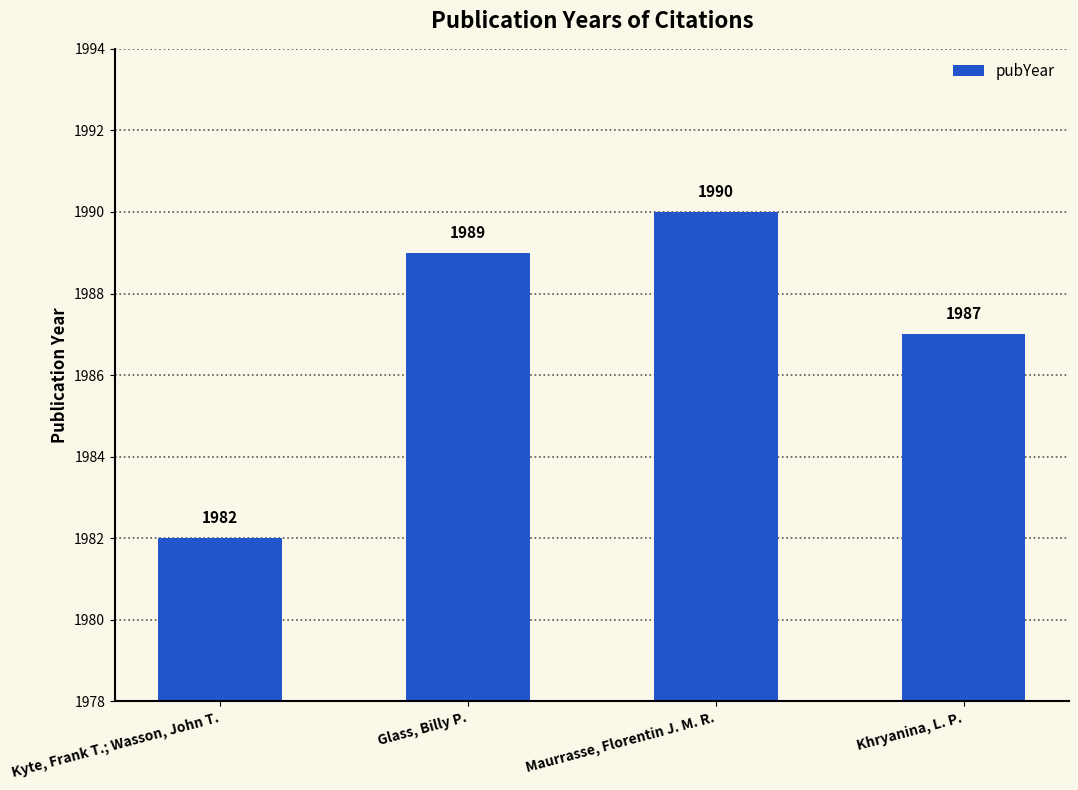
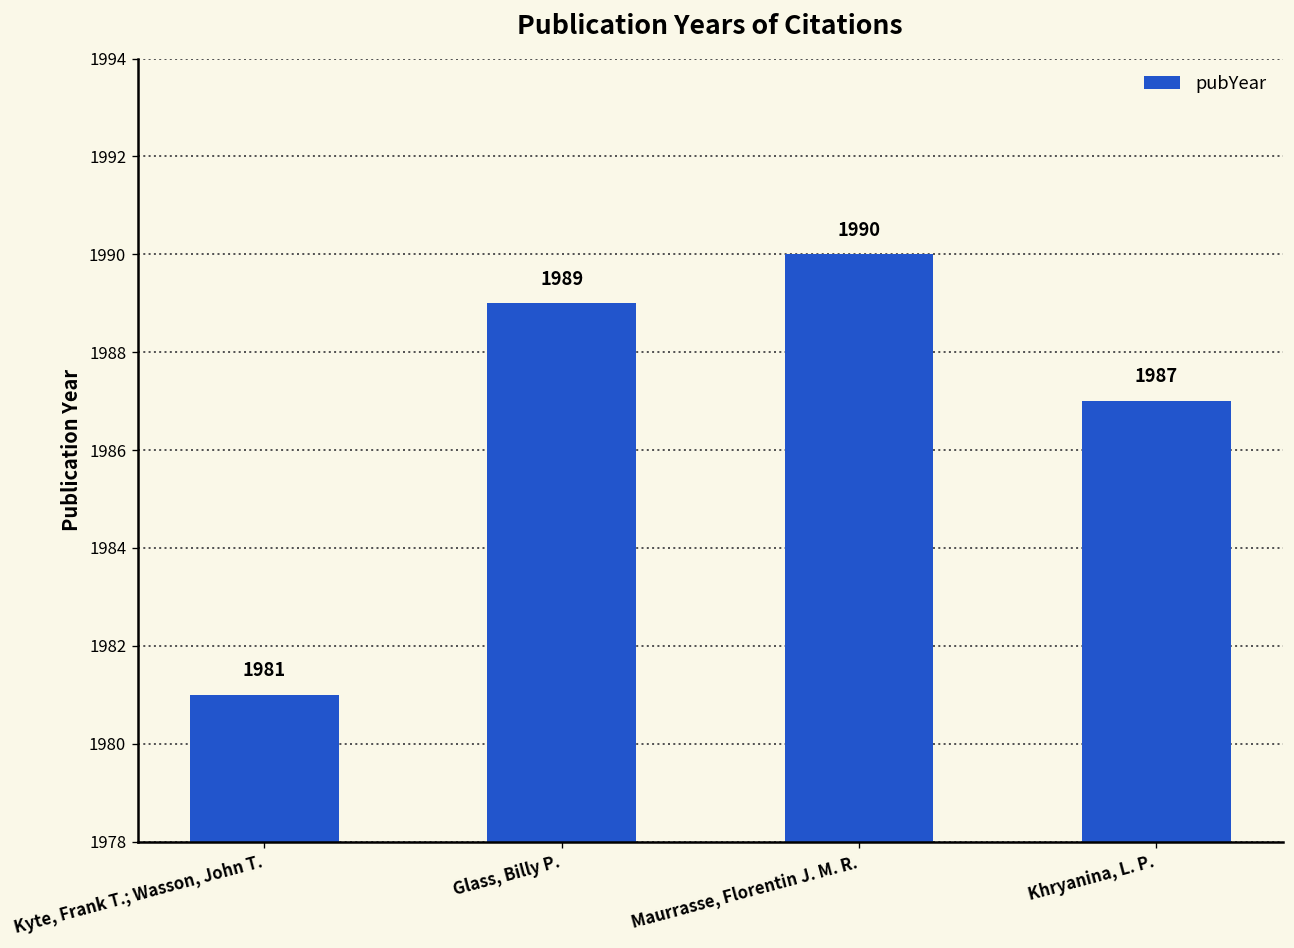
Kyte, Frank T.; Wasson, John T.: 1982 -> 1981
